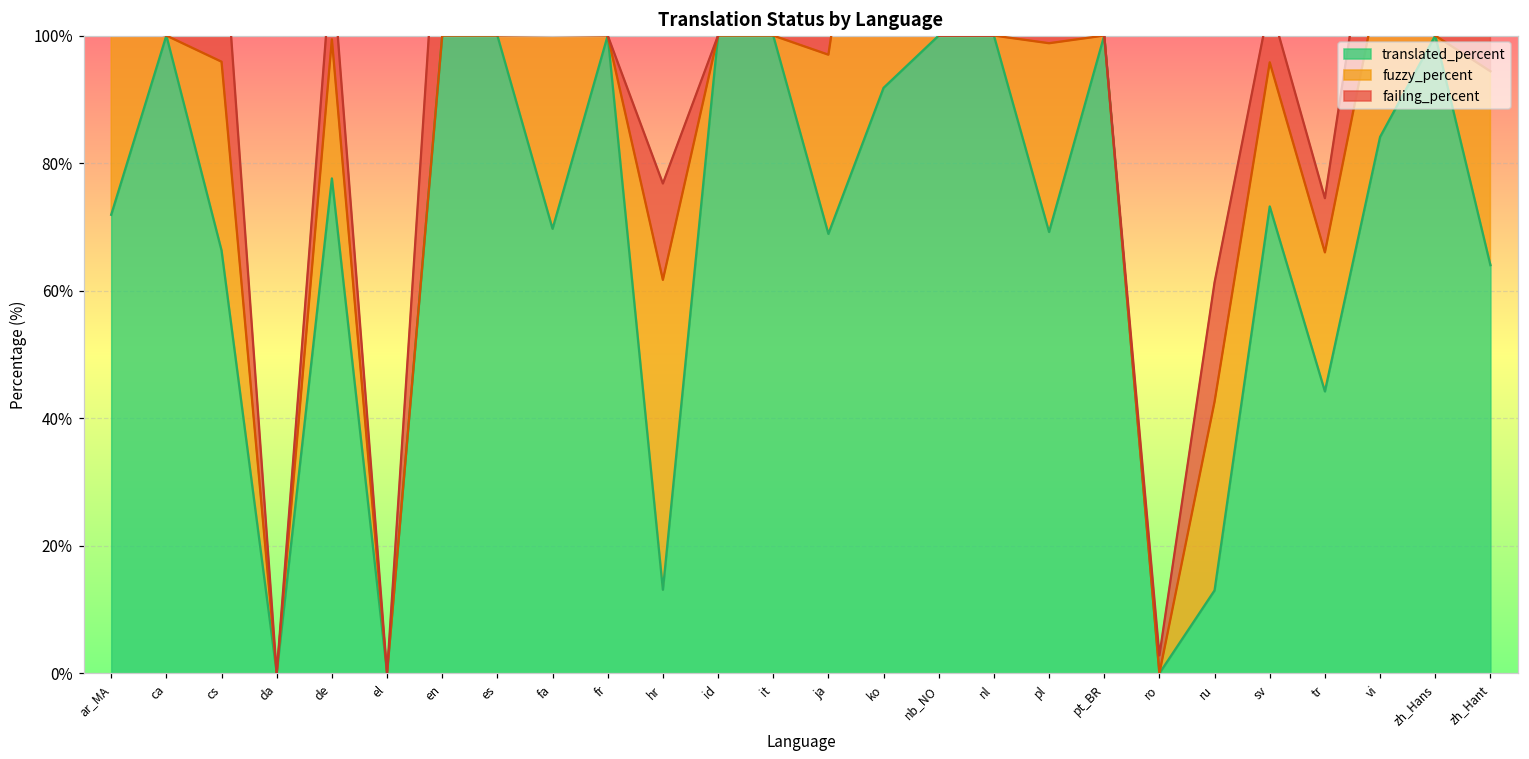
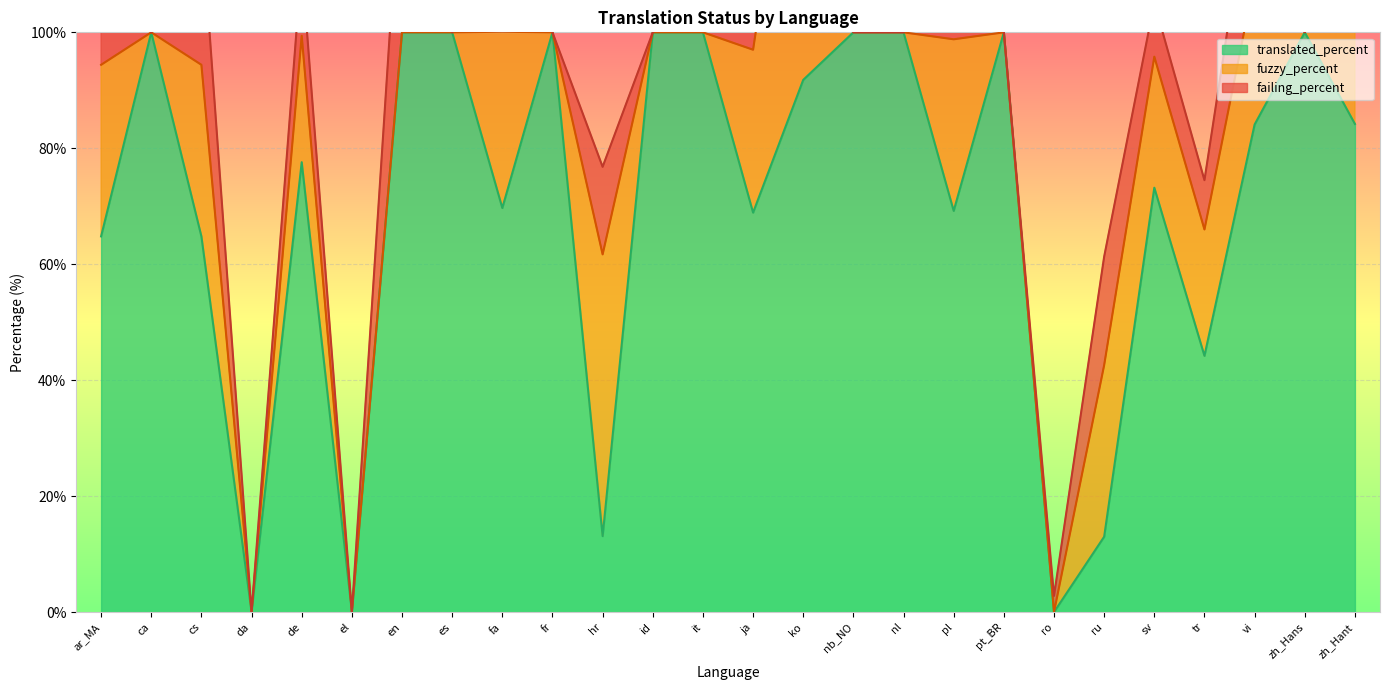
translated_percent, ar_MA: 72% -> 65%
translated_percent, cs: 66% -> 65%
translated_percent, zh_Hant: 64% -> 84%
